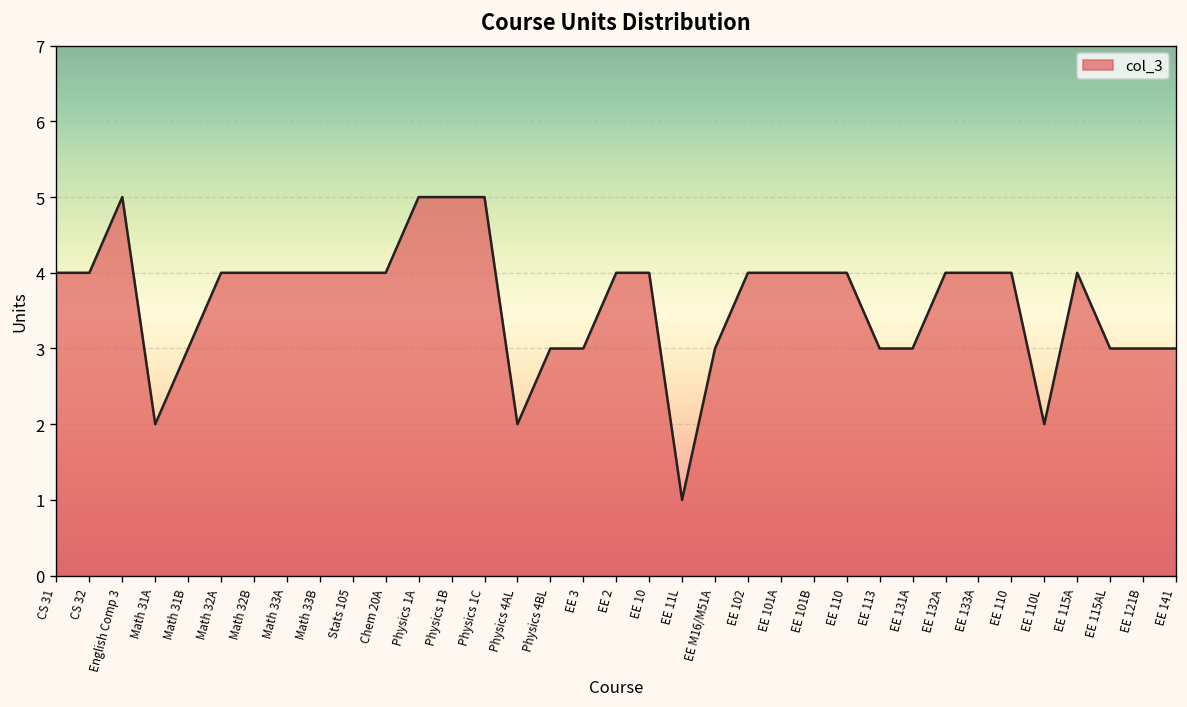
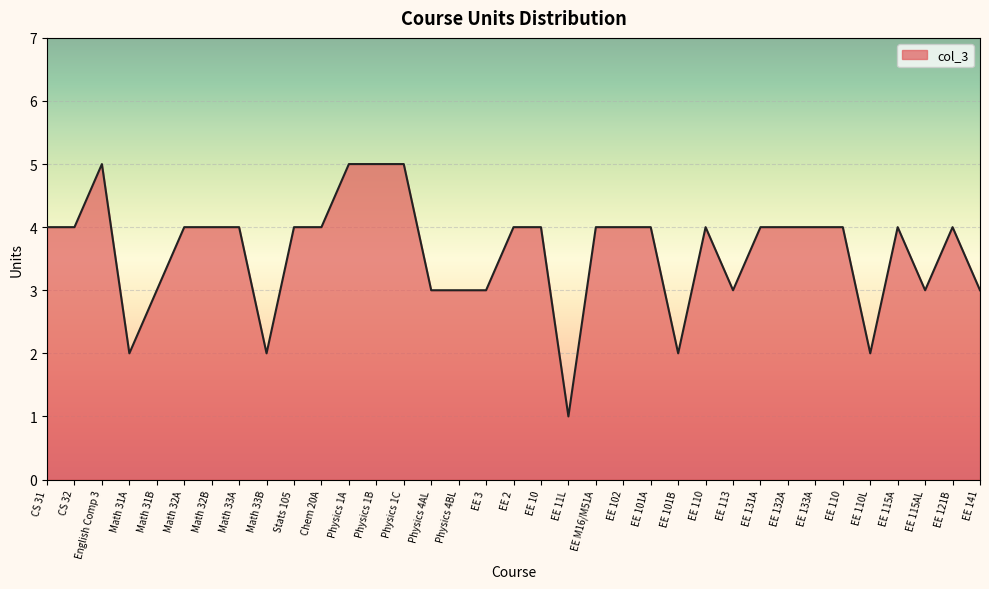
Math 33B: 4 -> 2
Physics 4AL: 2 -> 3
EE M16/M51A: 3 -> 4
EE 101B: 4 -> 2
EE 131A: 3 -> 4
EE 121B: 3 -> 4
